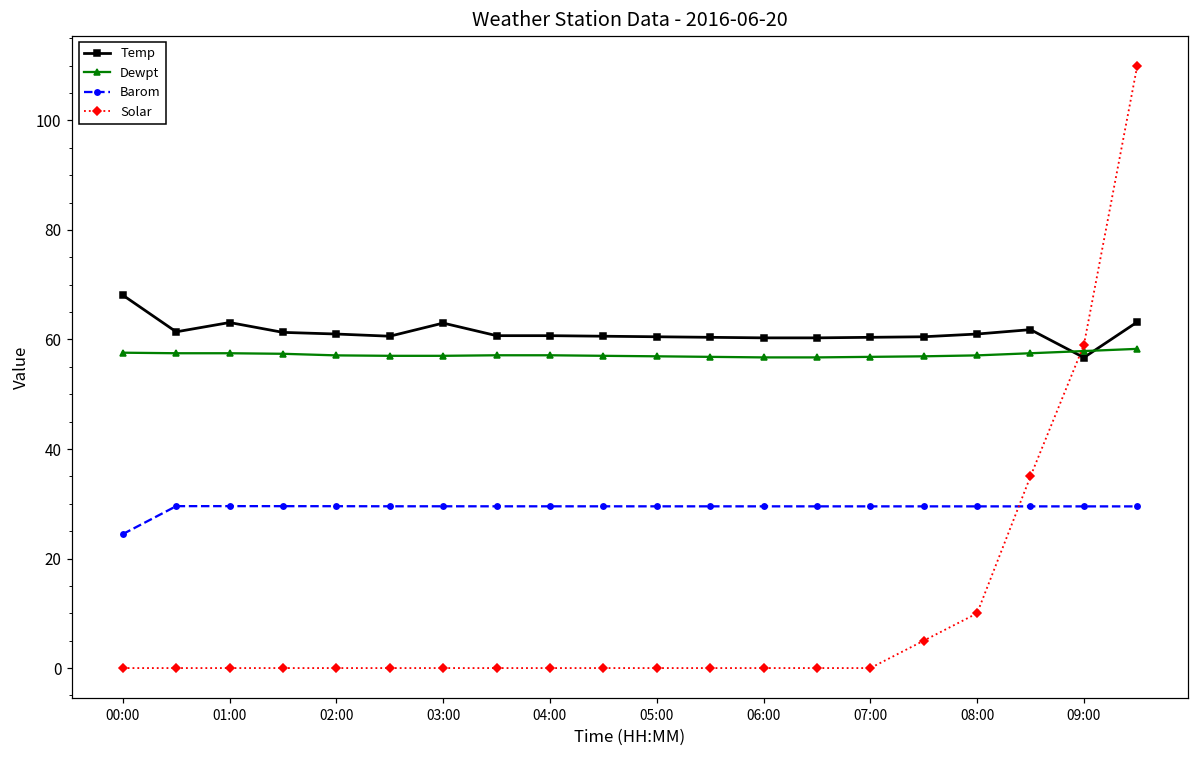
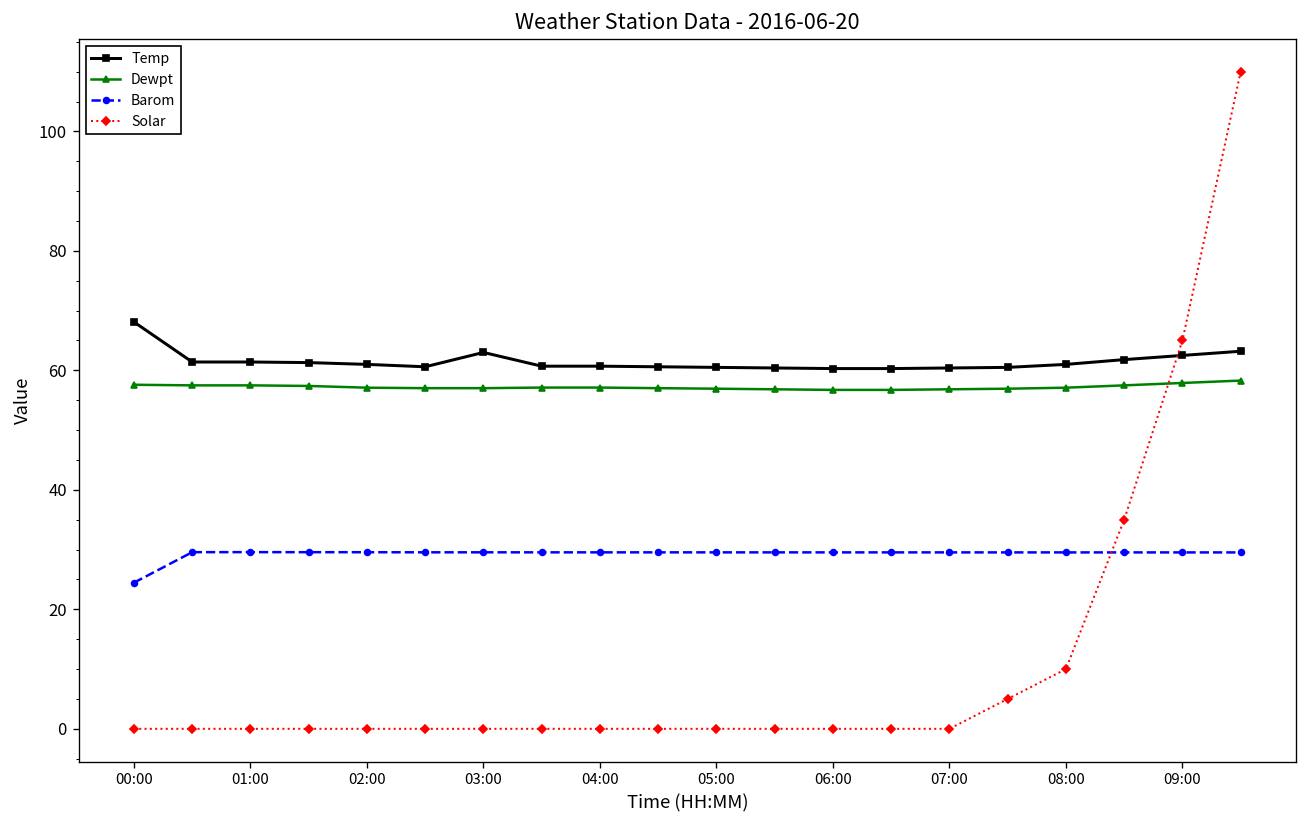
Temp, 01:00: 63 -> 61
Temp, 09:00: 57 -> 63
Solar, 09:00: 59 -> 65
